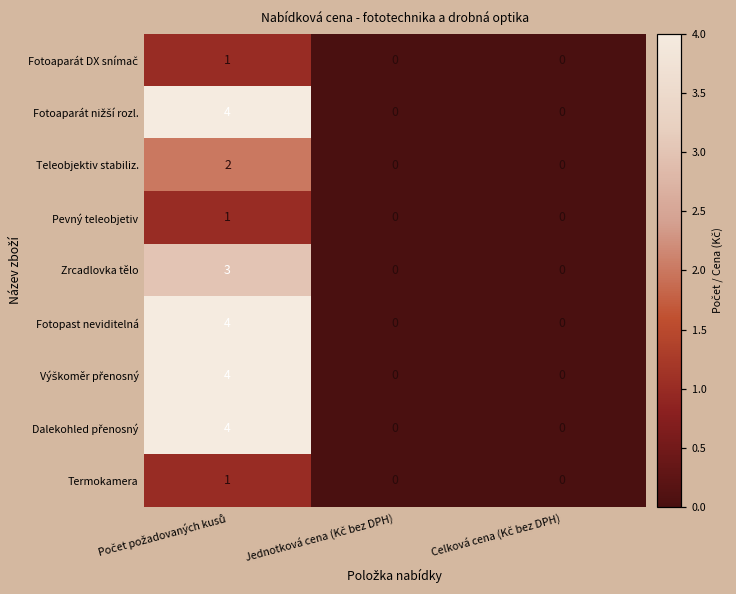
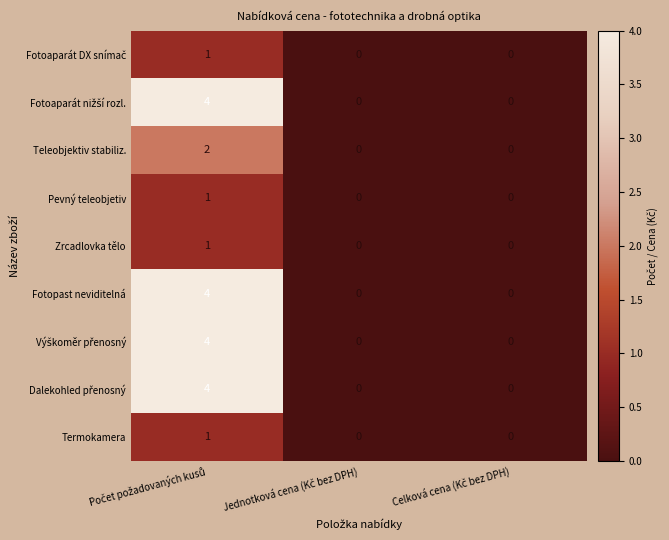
Zrcadlovka tělo, Počet požadovaných kusů: 3 -> 1
